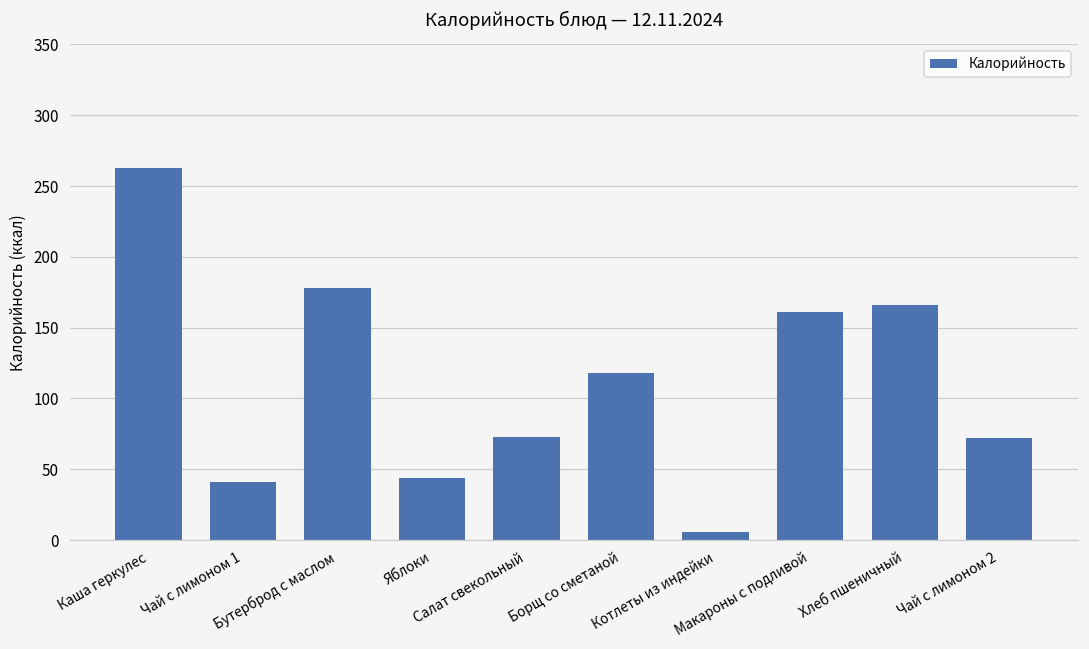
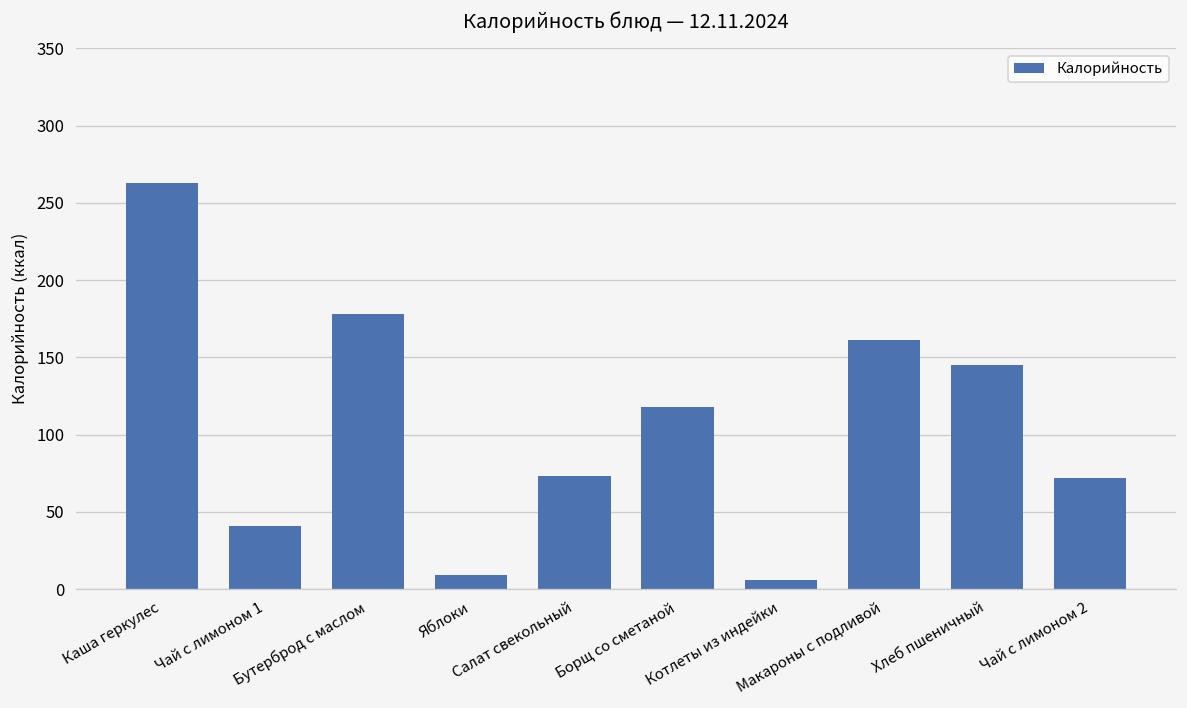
Яблоки: 44 -> 9
Хлеб пшеничный: 166 -> 145
